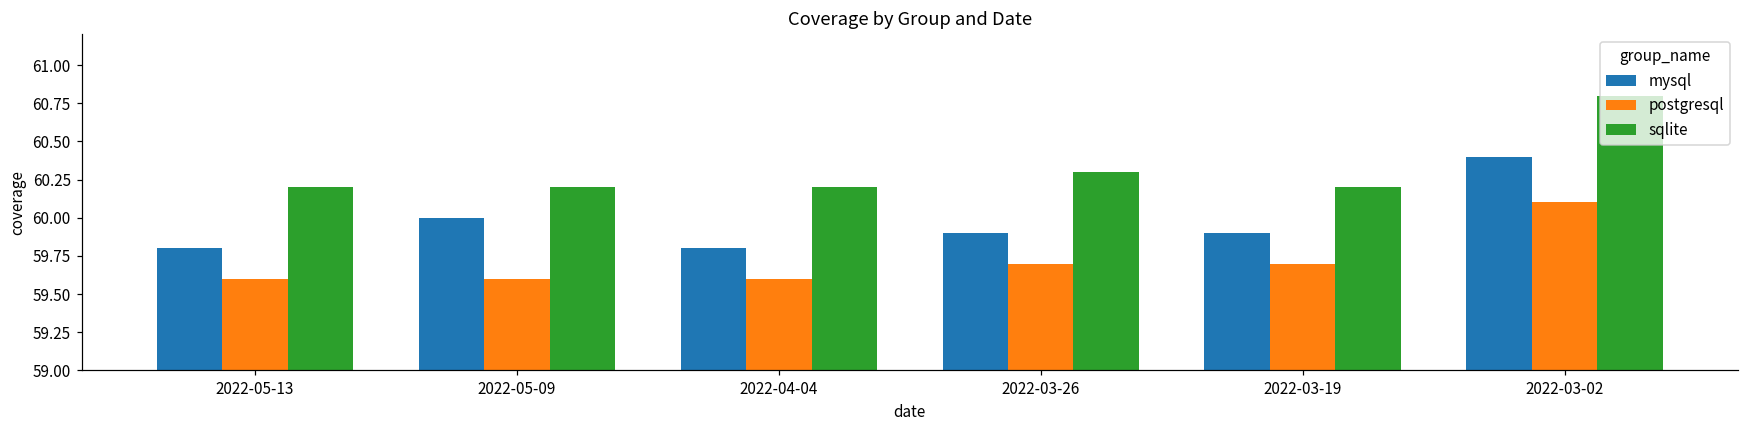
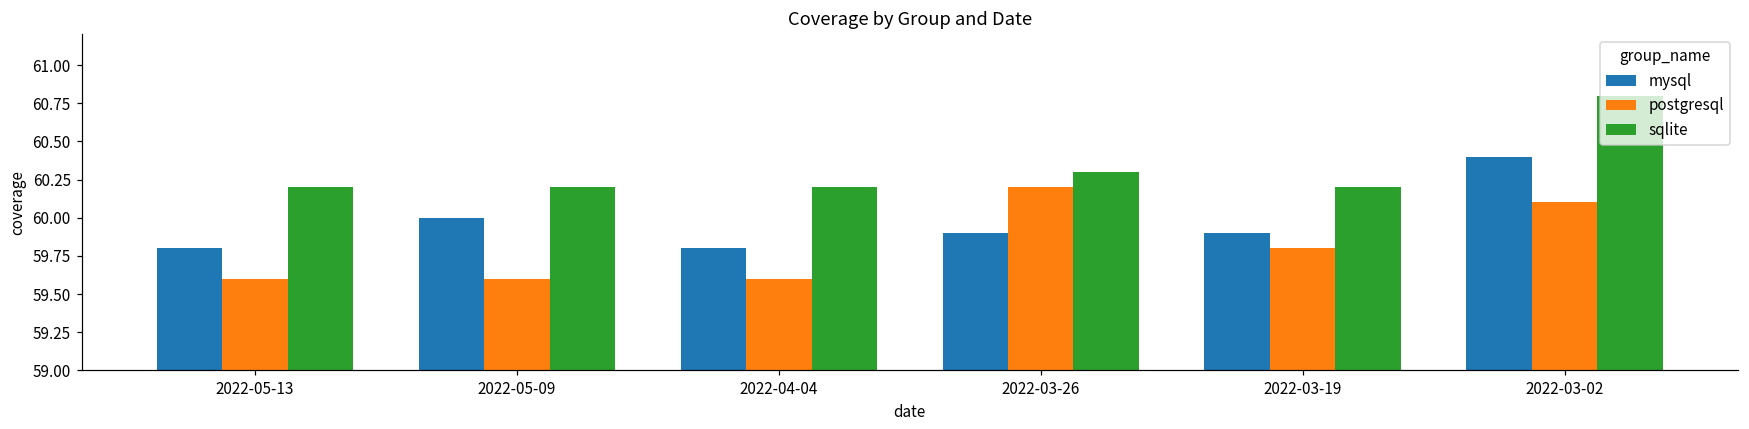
postgresql, 2022-03-26: 59.7 -> 60.2
postgresql, 2022-03-19: 59.7 -> 59.8
